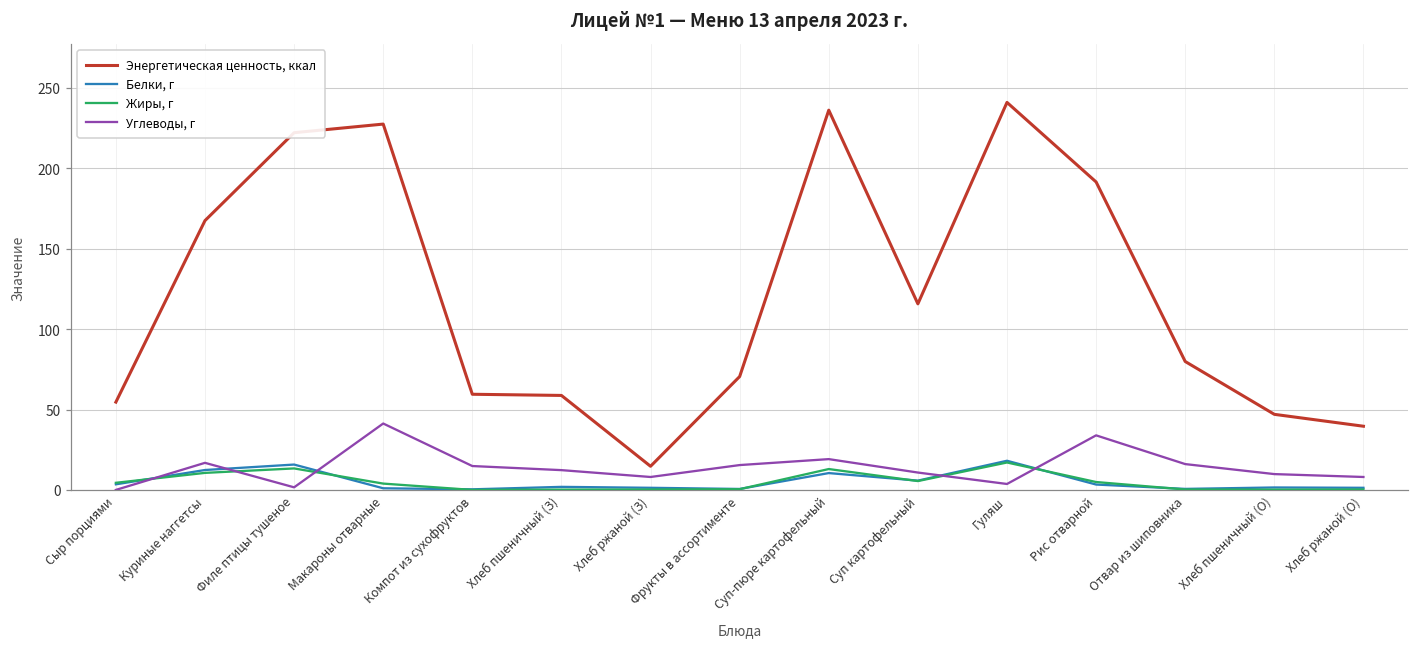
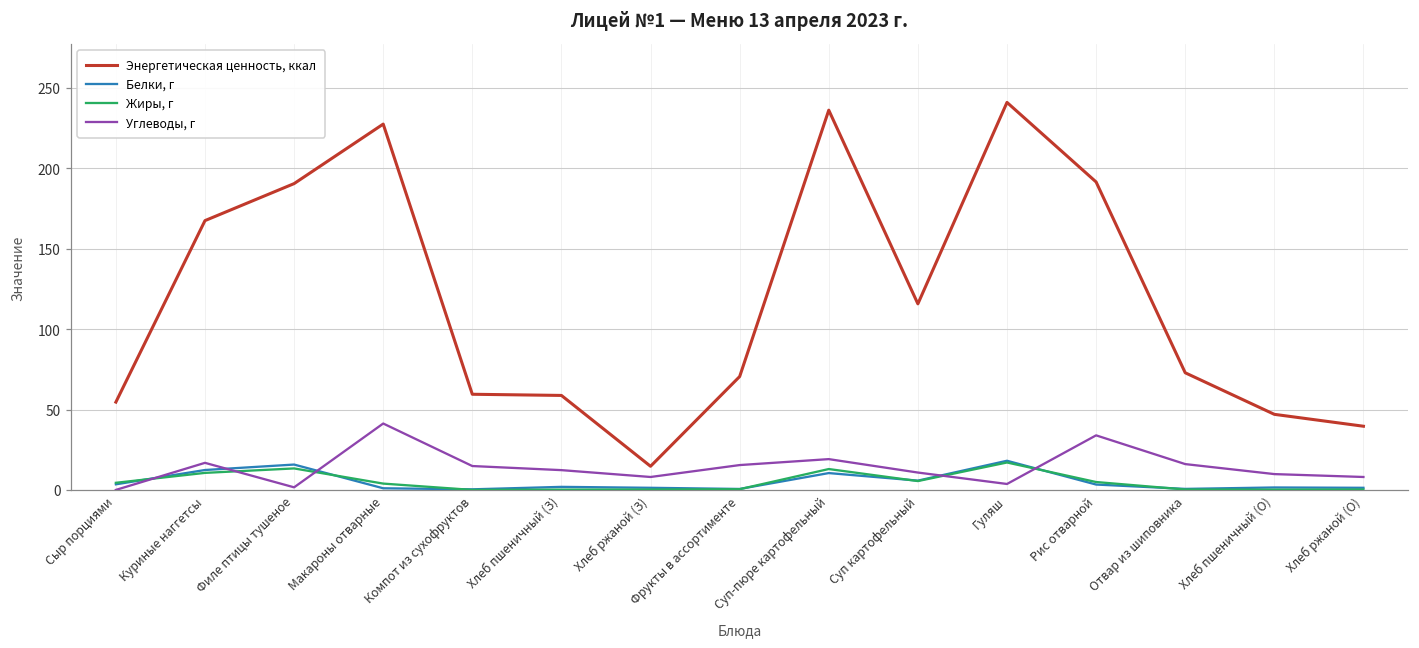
Энергетическая ценность, ккал, Филе птицы тушеное: 222 -> 190
Энергетическая ценность, ккал, Отвар из шиповника: 80 -> 73
